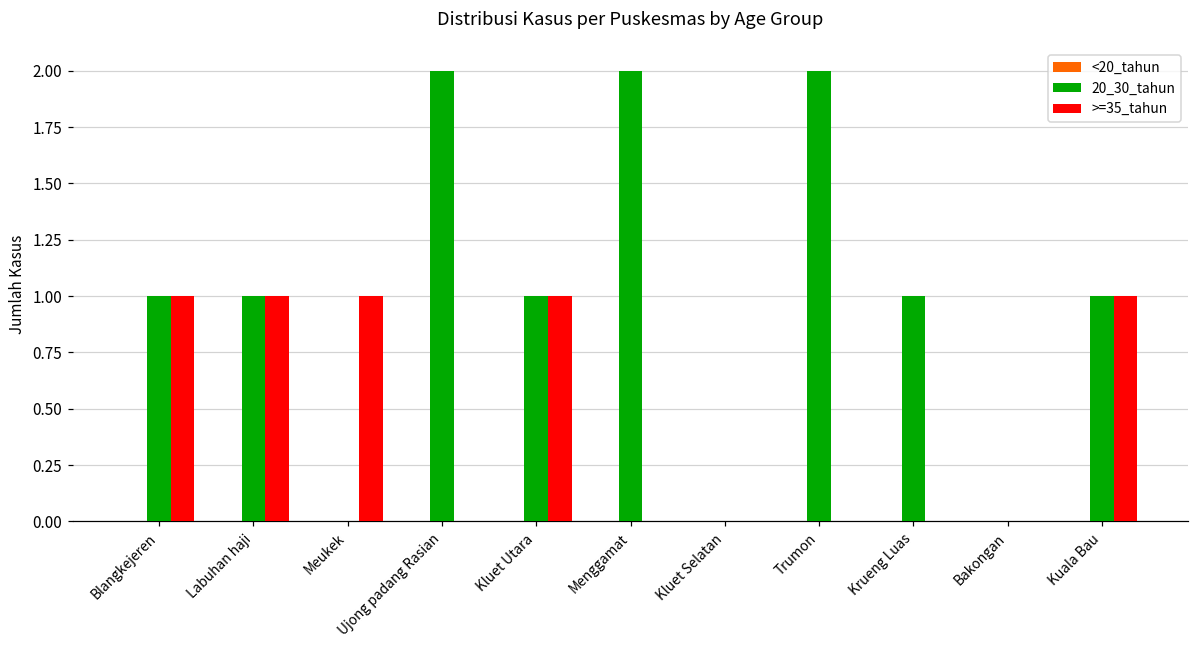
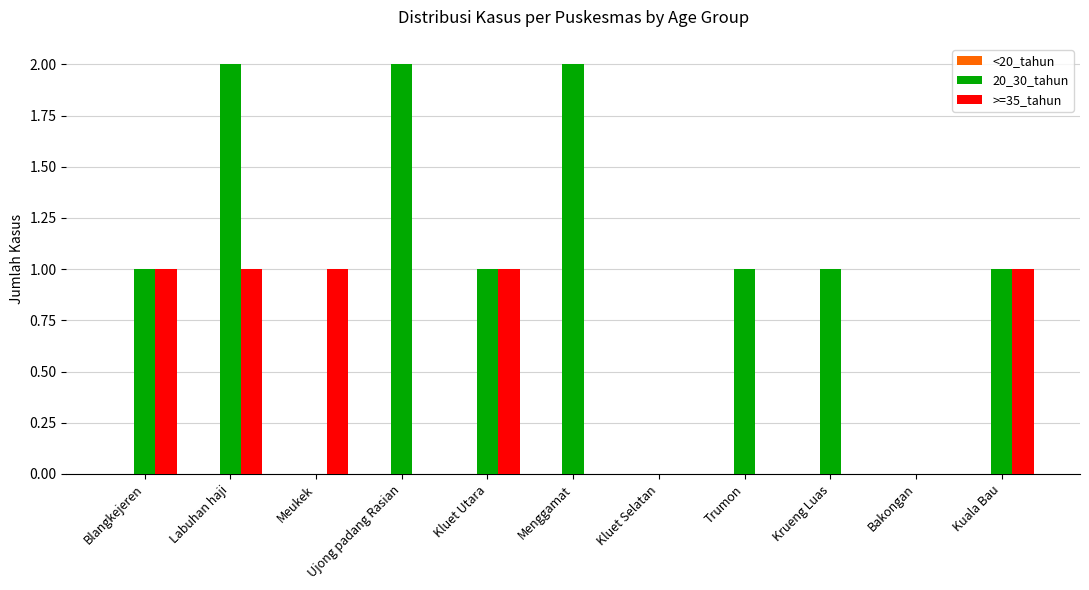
20_30_tahun, Labuhan haji: 1 -> 2
20_30_tahun, Trumon: 2 -> 1
